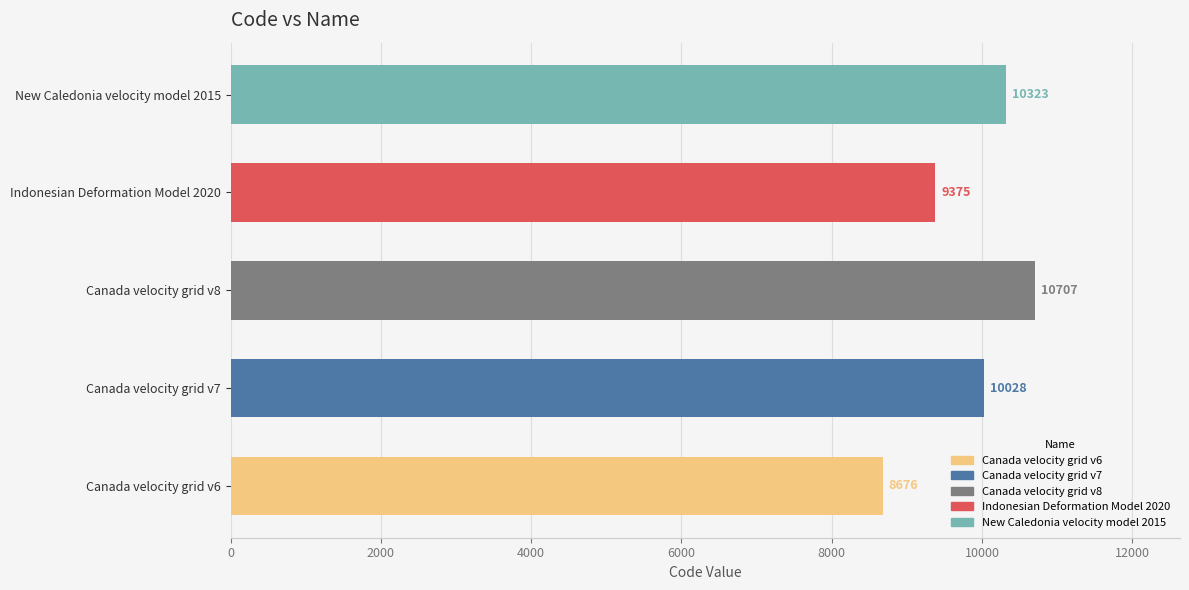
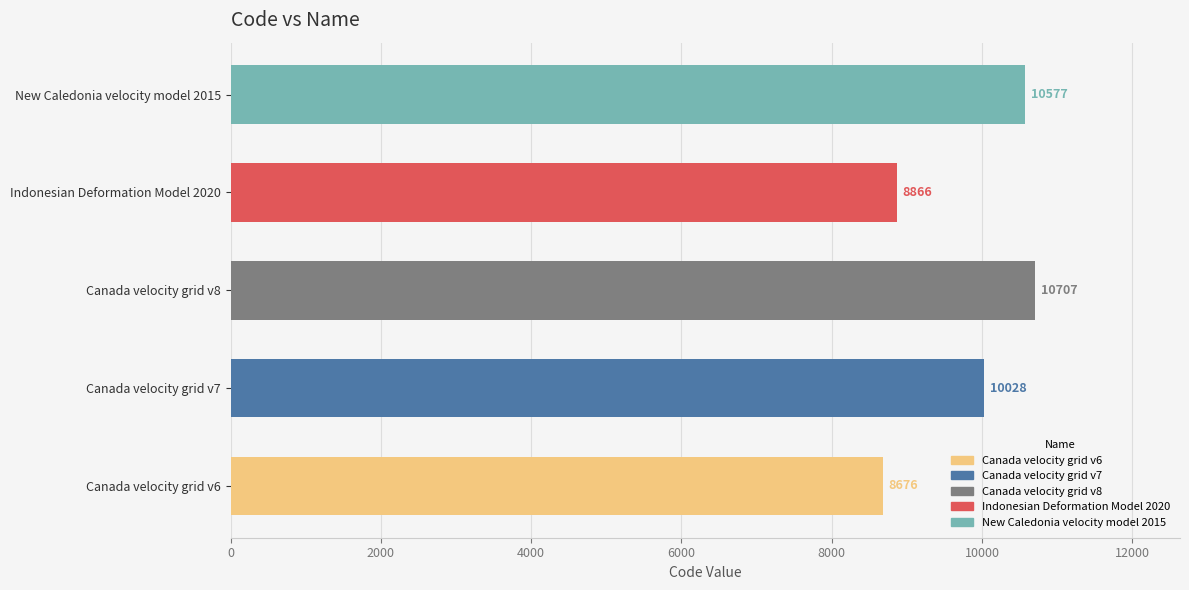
New Caledonia velocity model 2015: 10323 -> 10577
Indonesian Deformation Model 2020: 9375 -> 8866
